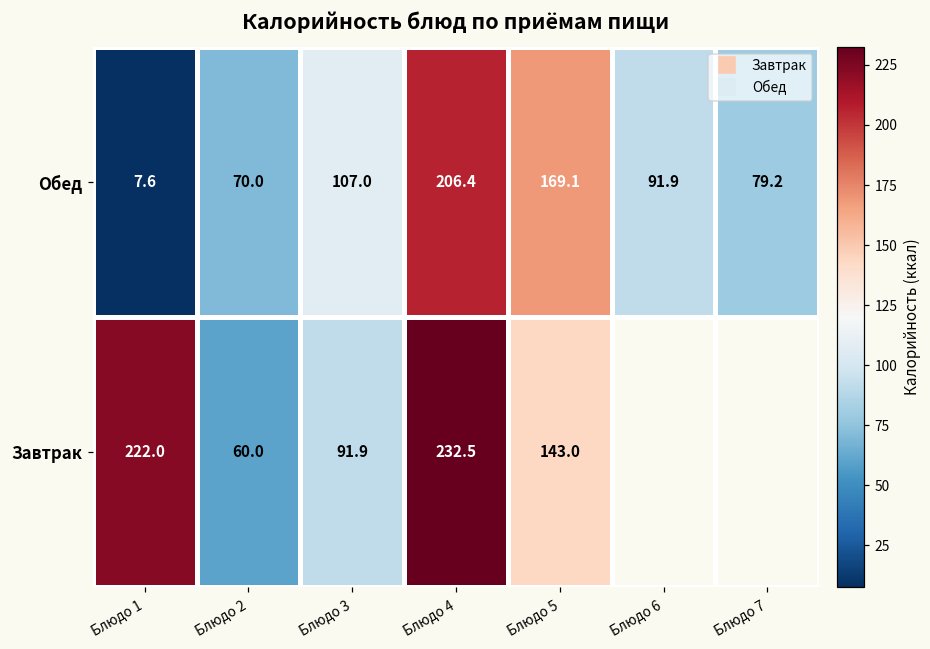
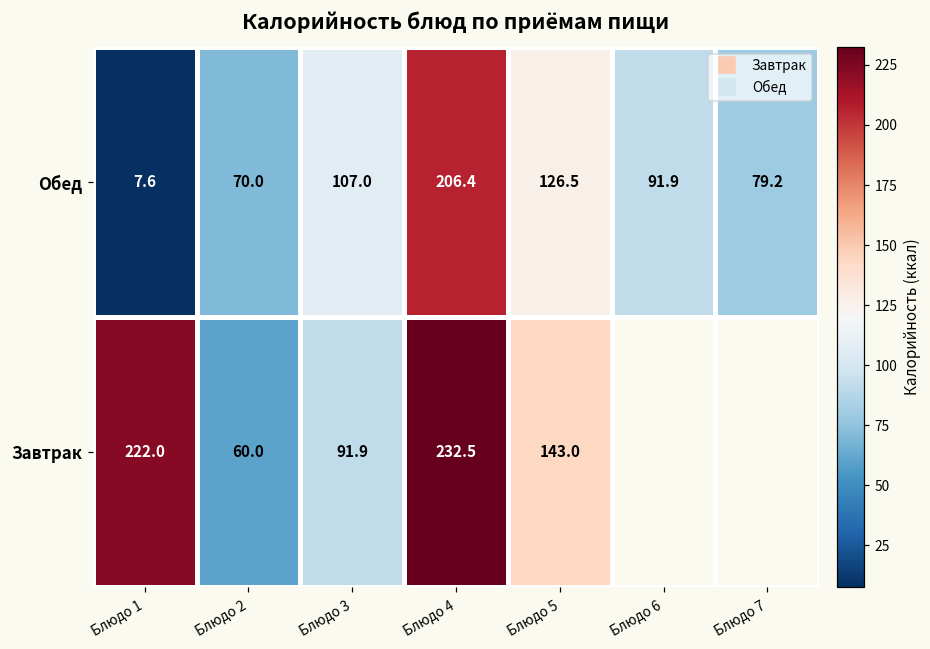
Обед, Блюдо 5: 169.1 -> 126.5
